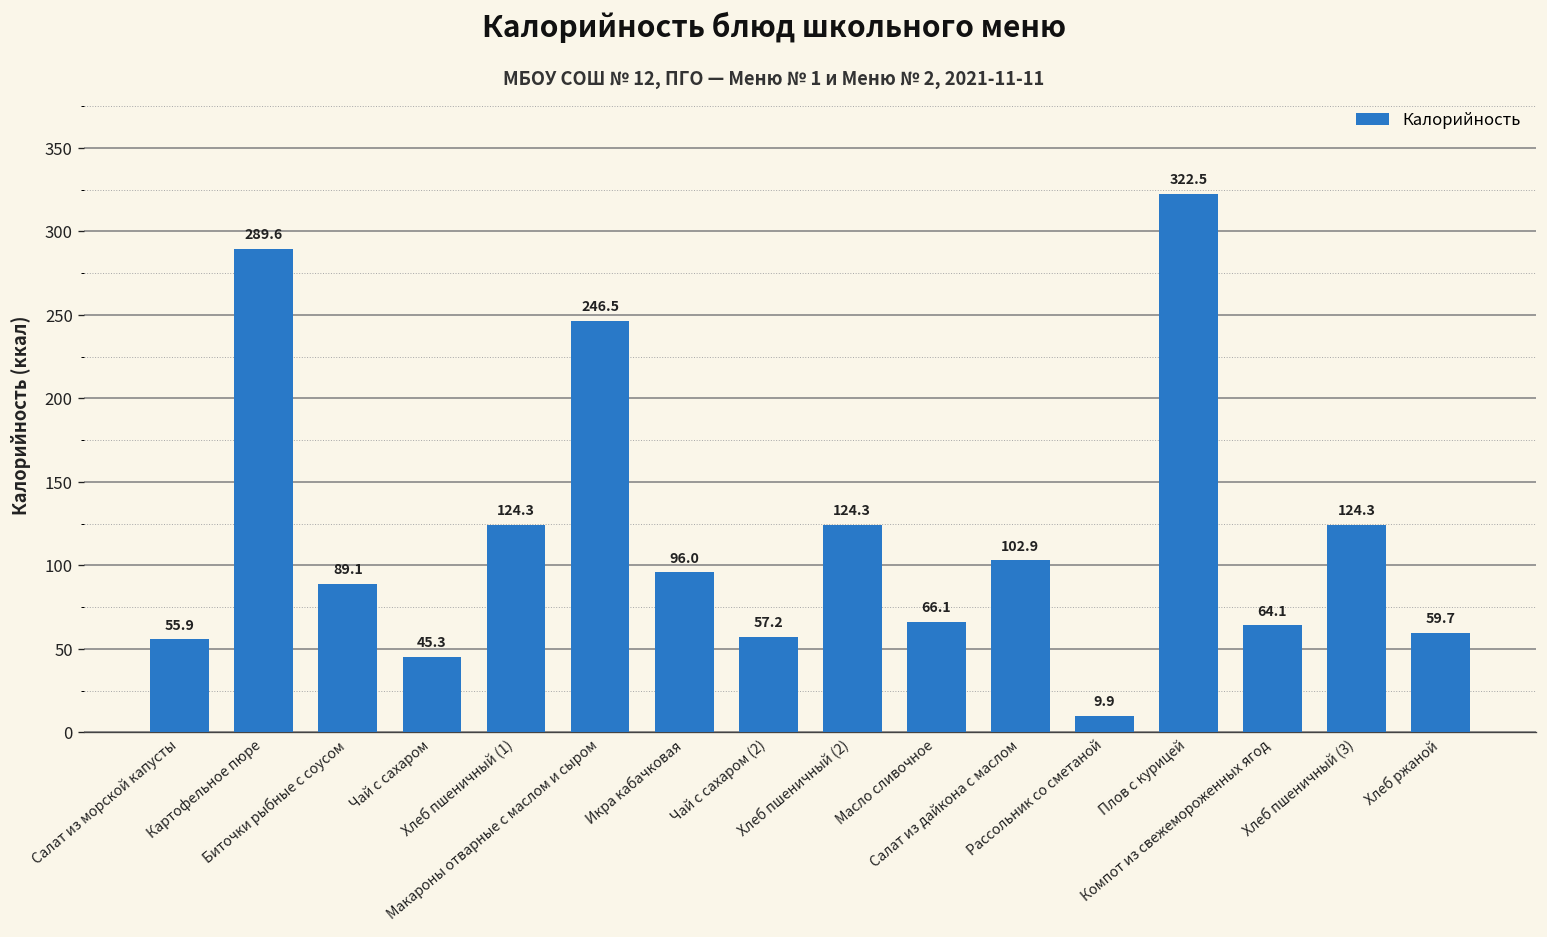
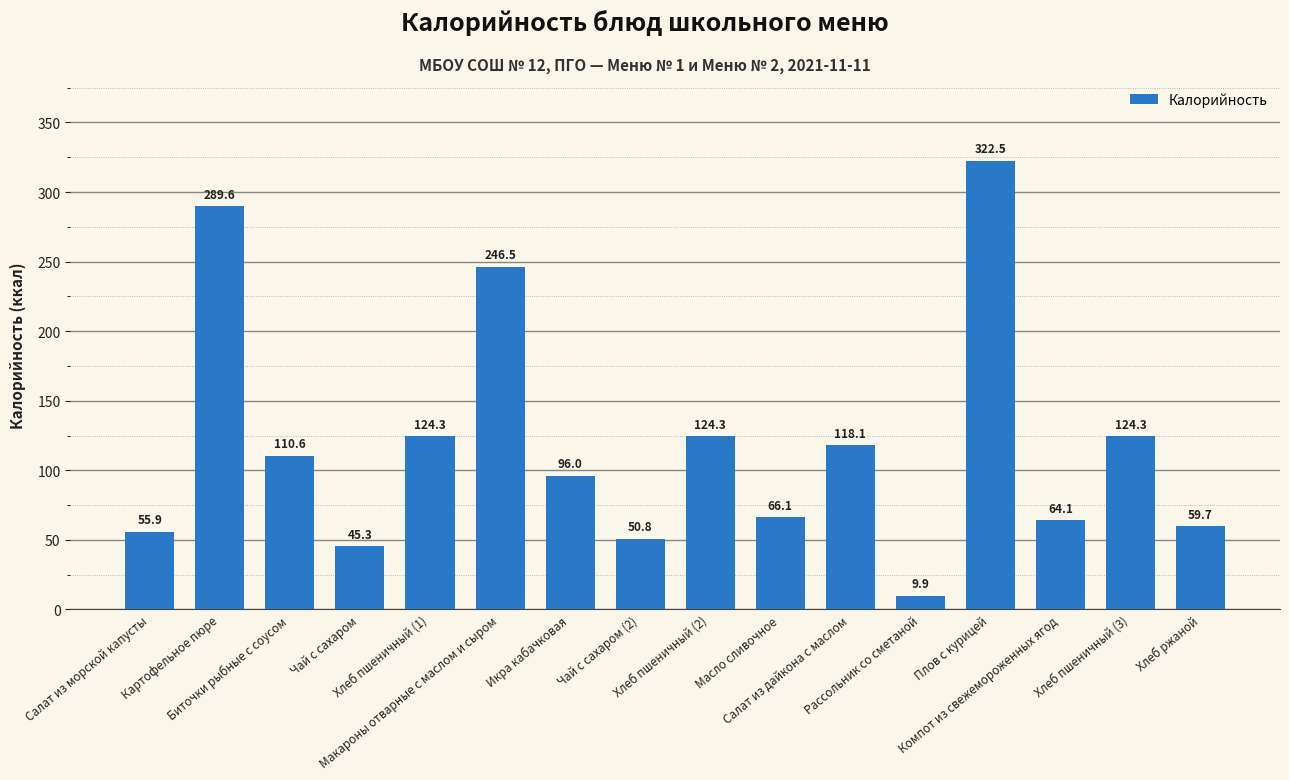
Биточки рыбные с соусом: 89.1 -> 110.6
Чай с сахаром (2): 57.2 -> 50.8
Салат из дайкона с маслом: 102.9 -> 118.1
